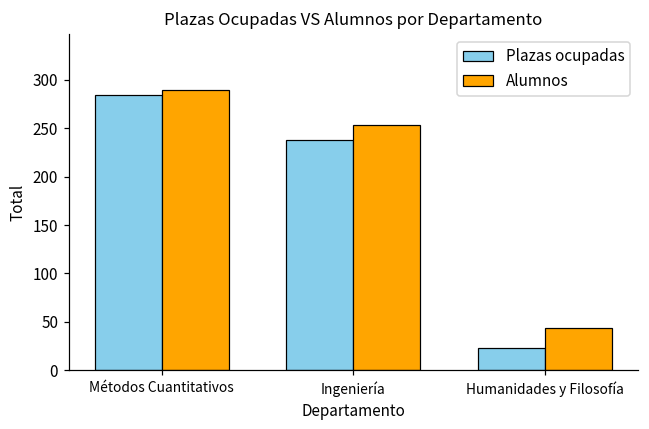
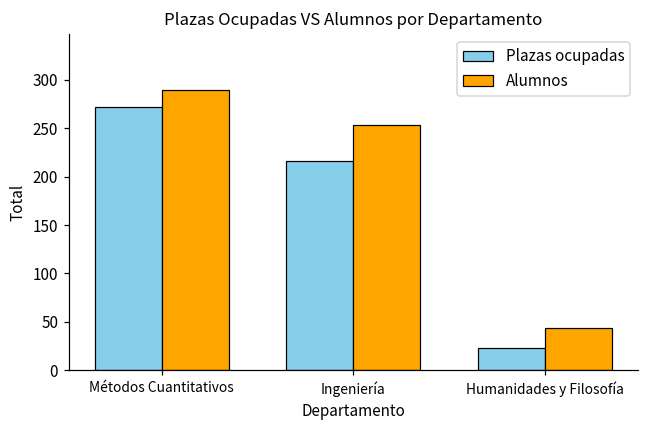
Plazas ocupadas, Métodos Cuantitativos: 280 -> 270
Plazas ocupadas, Ingeniería: 240 -> 220
